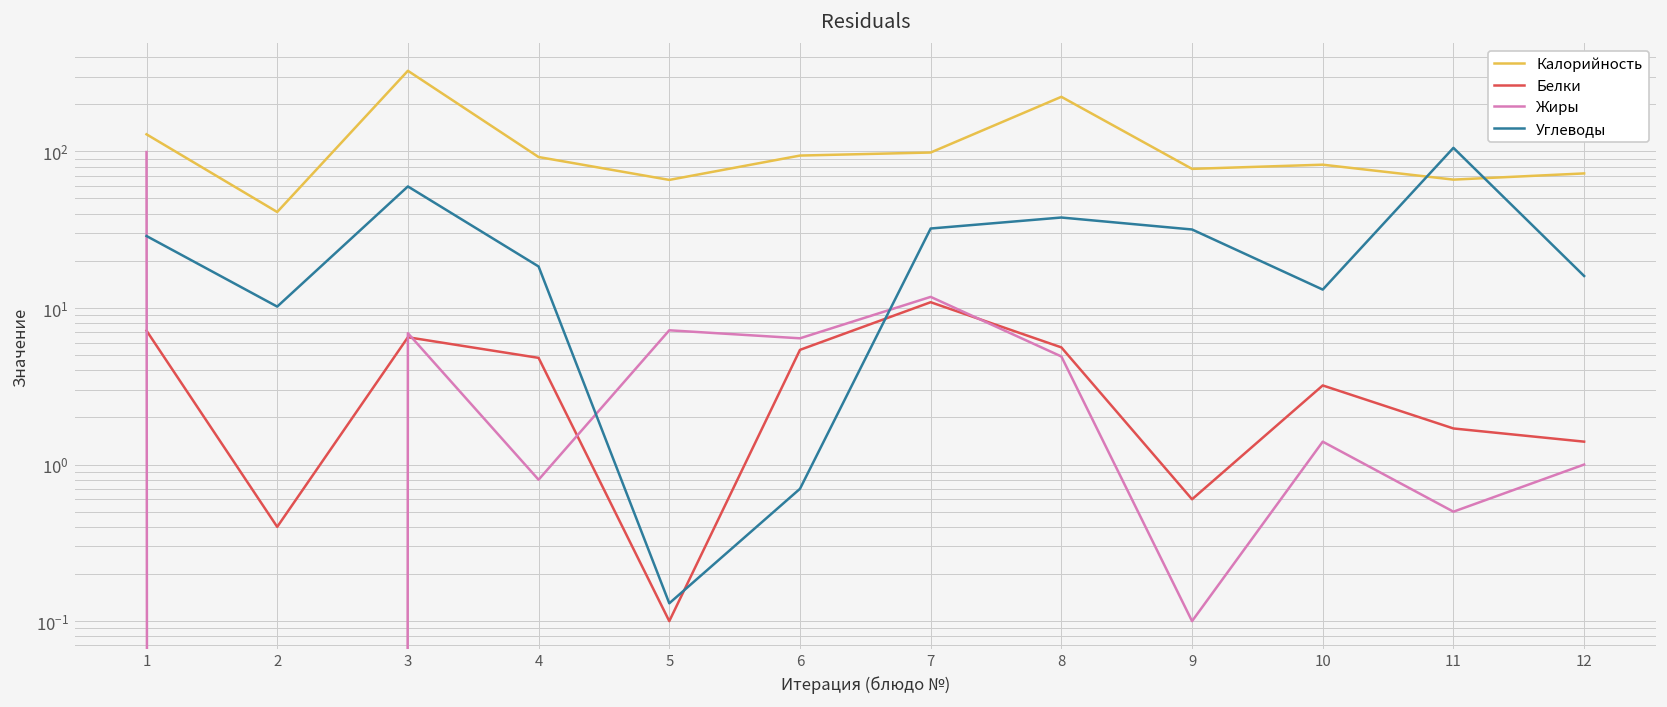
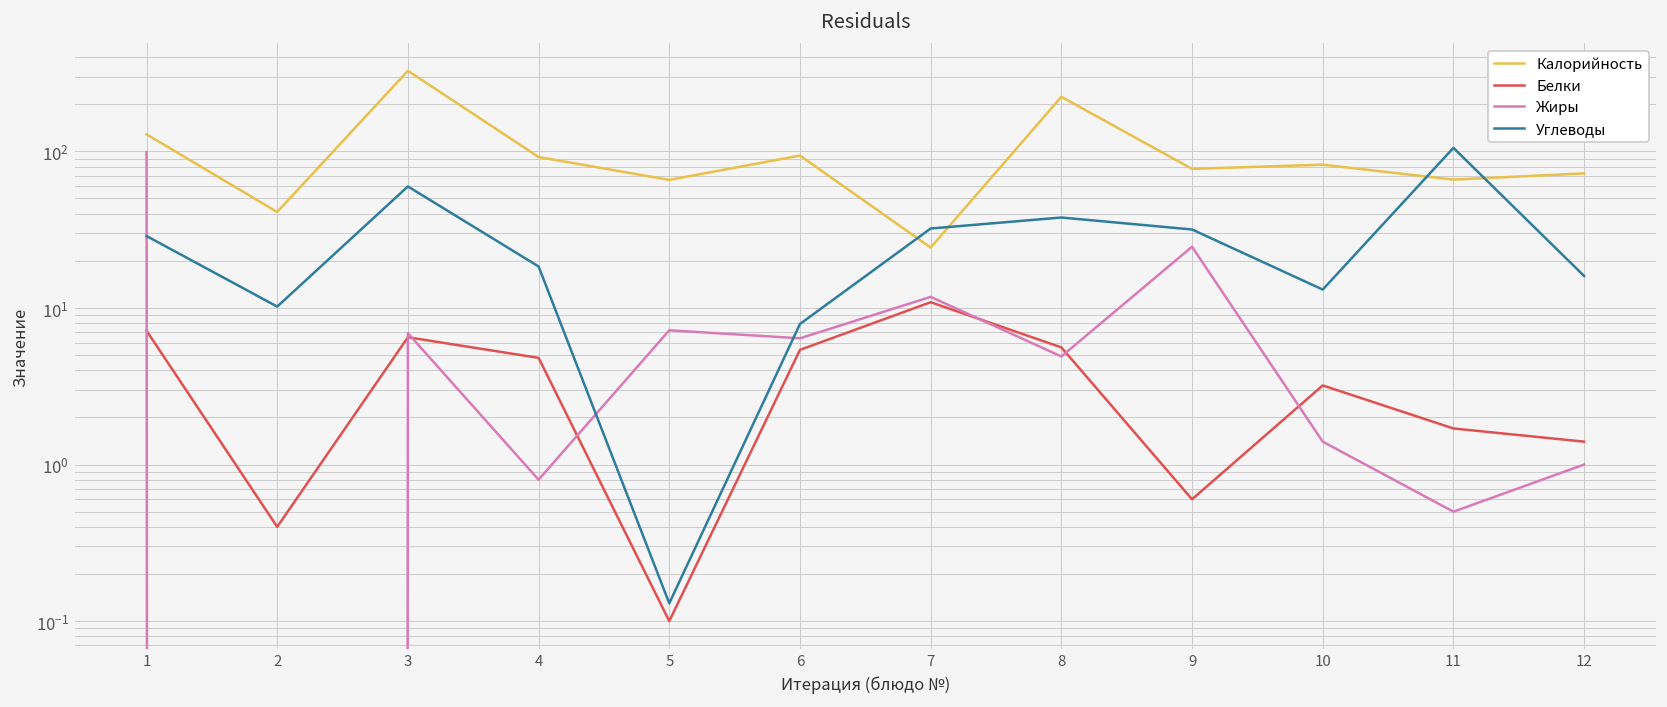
Углеводы, 6: 0.7 -> 8
Калорийность, 7: 100 -> 24
Жиры, 9: 0.1 -> 25
